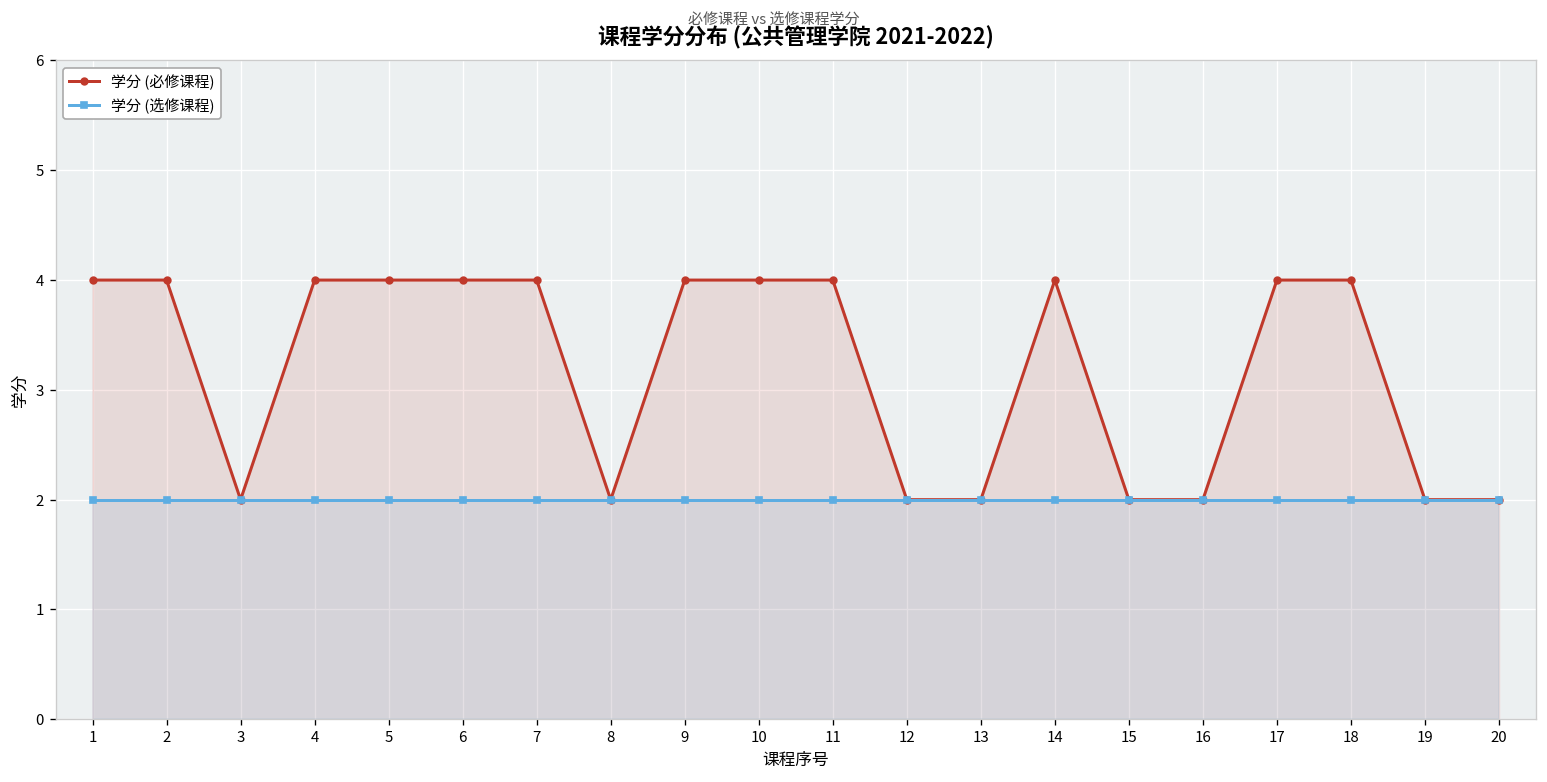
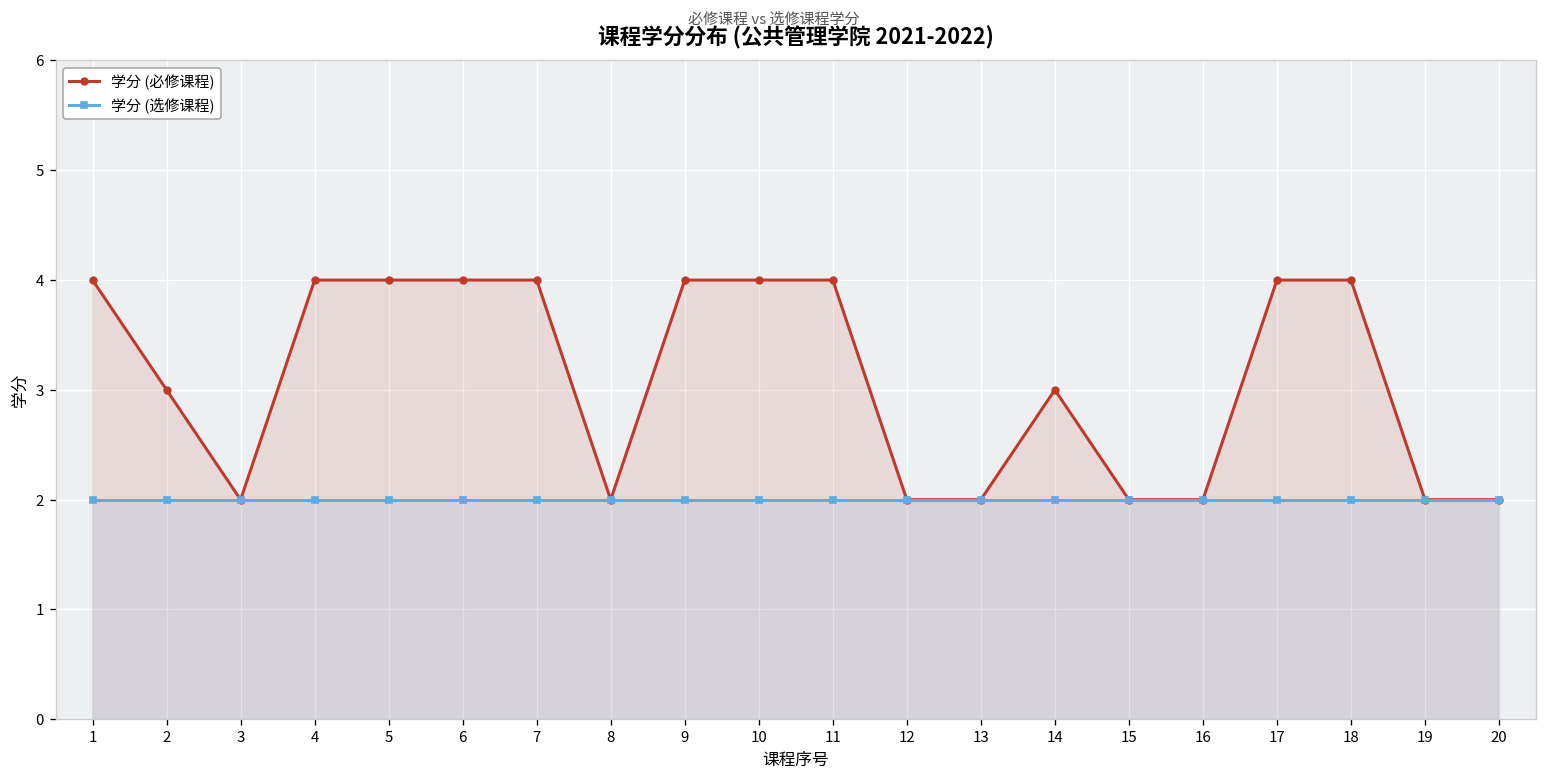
学分 (必修课程), 2: 4 -> 3
学分 (必修课程), 14: 4 -> 3
